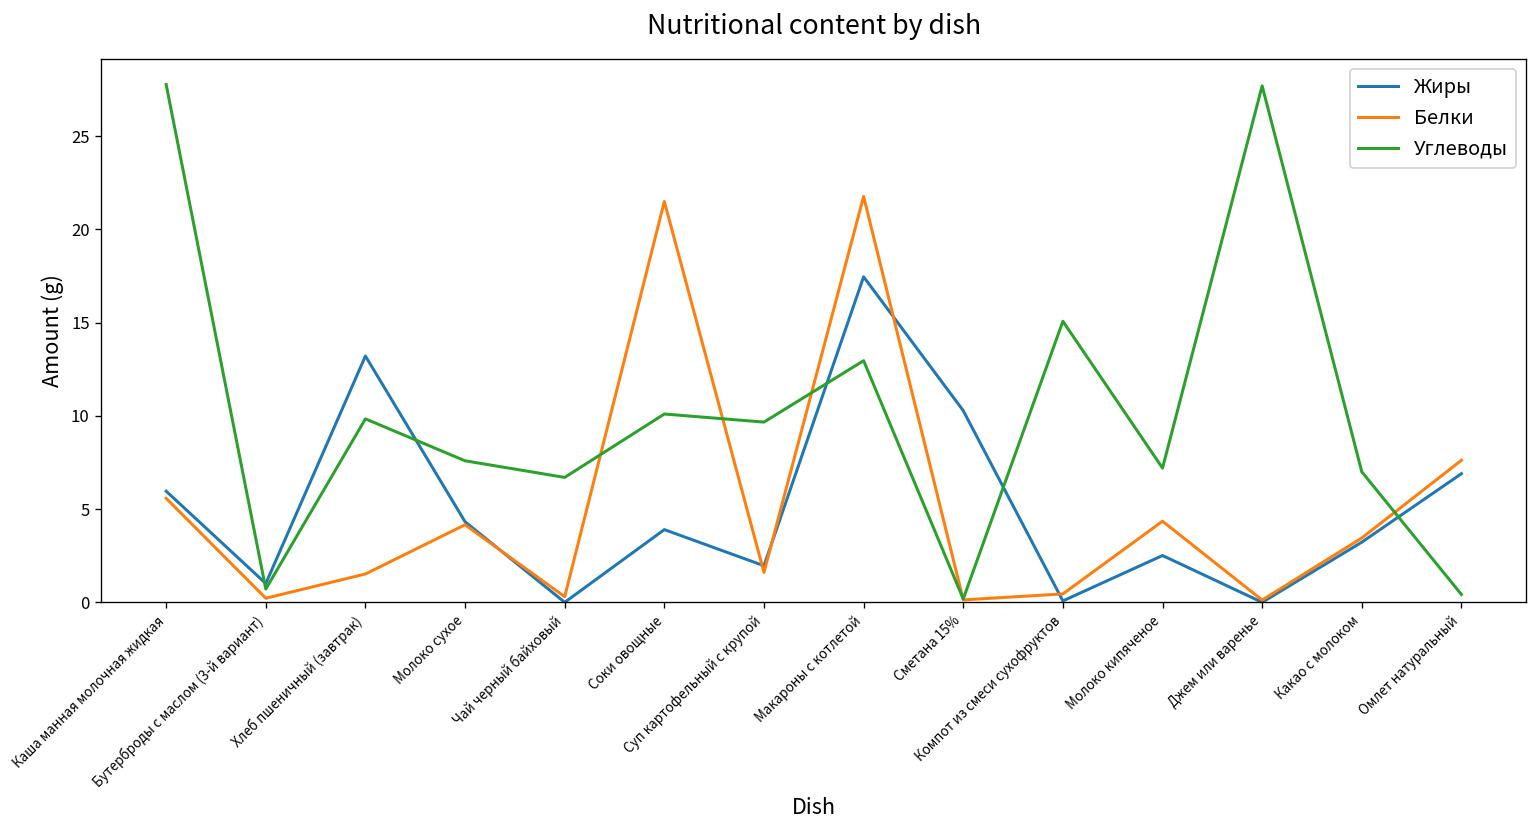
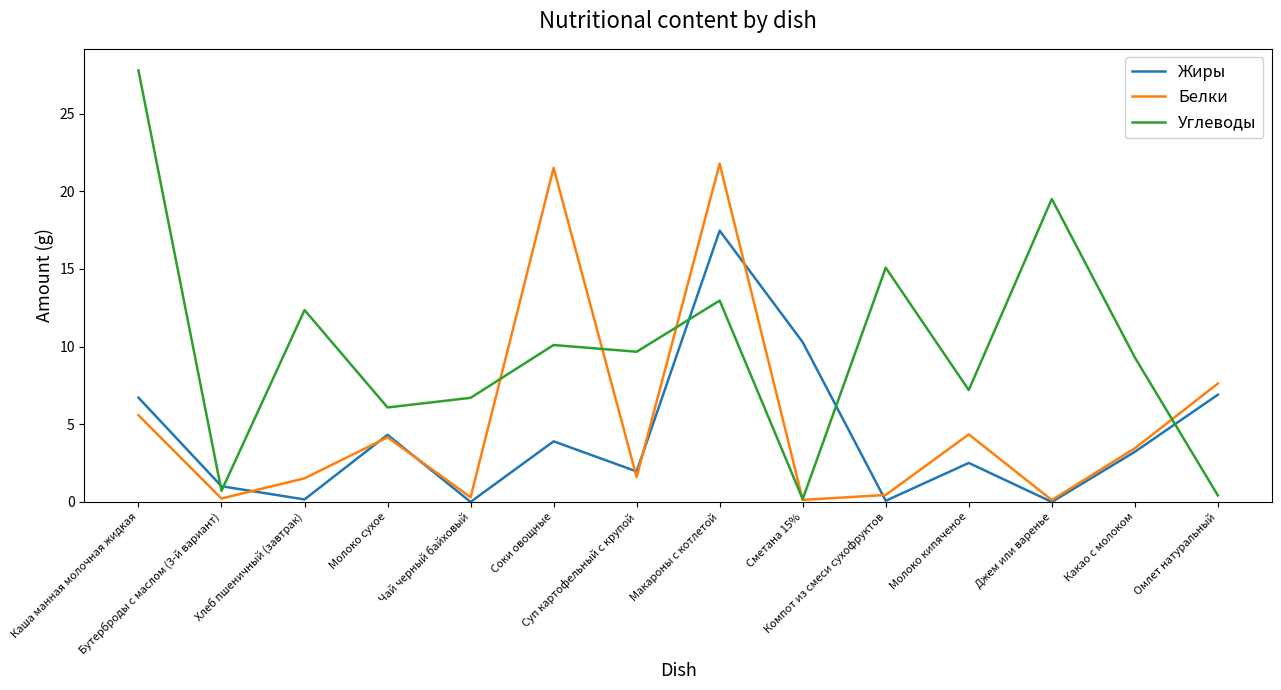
Жиры, Каша манная молочная жидкая: 6.0 -> 6.7
Жиры, Хлеб пшеничный (завтрак): 13.2 -> 0.2
Углеводы, Хлеб пшеничный (завтрак): 9.8 -> 12.4
Углеводы, Молоко сухое: 7.6 -> 6.1
Углеводы, Джем или варенье: 27.7 -> 19.5
Углеводы, Какао с молоком: 7.0 -> 9.3
